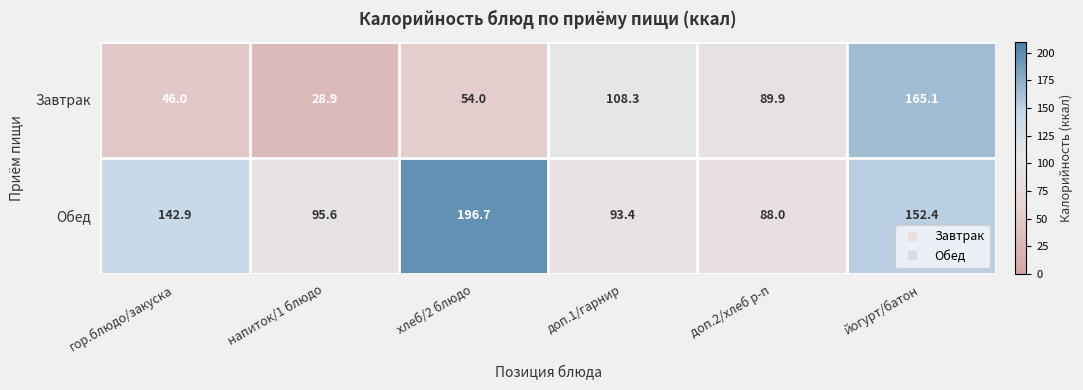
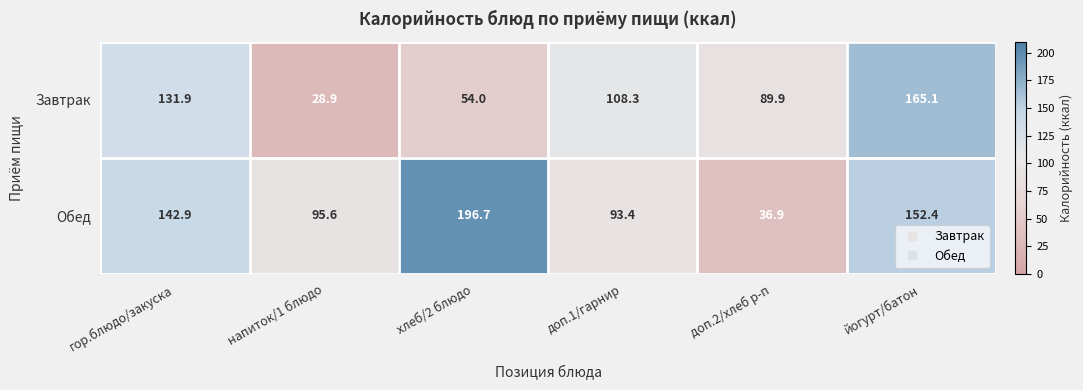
Завтрак, гор.блюдо/закуска: 46.0 -> 131.9
Обед, доп.2/хлеб р-п: 88.0 -> 36.9
